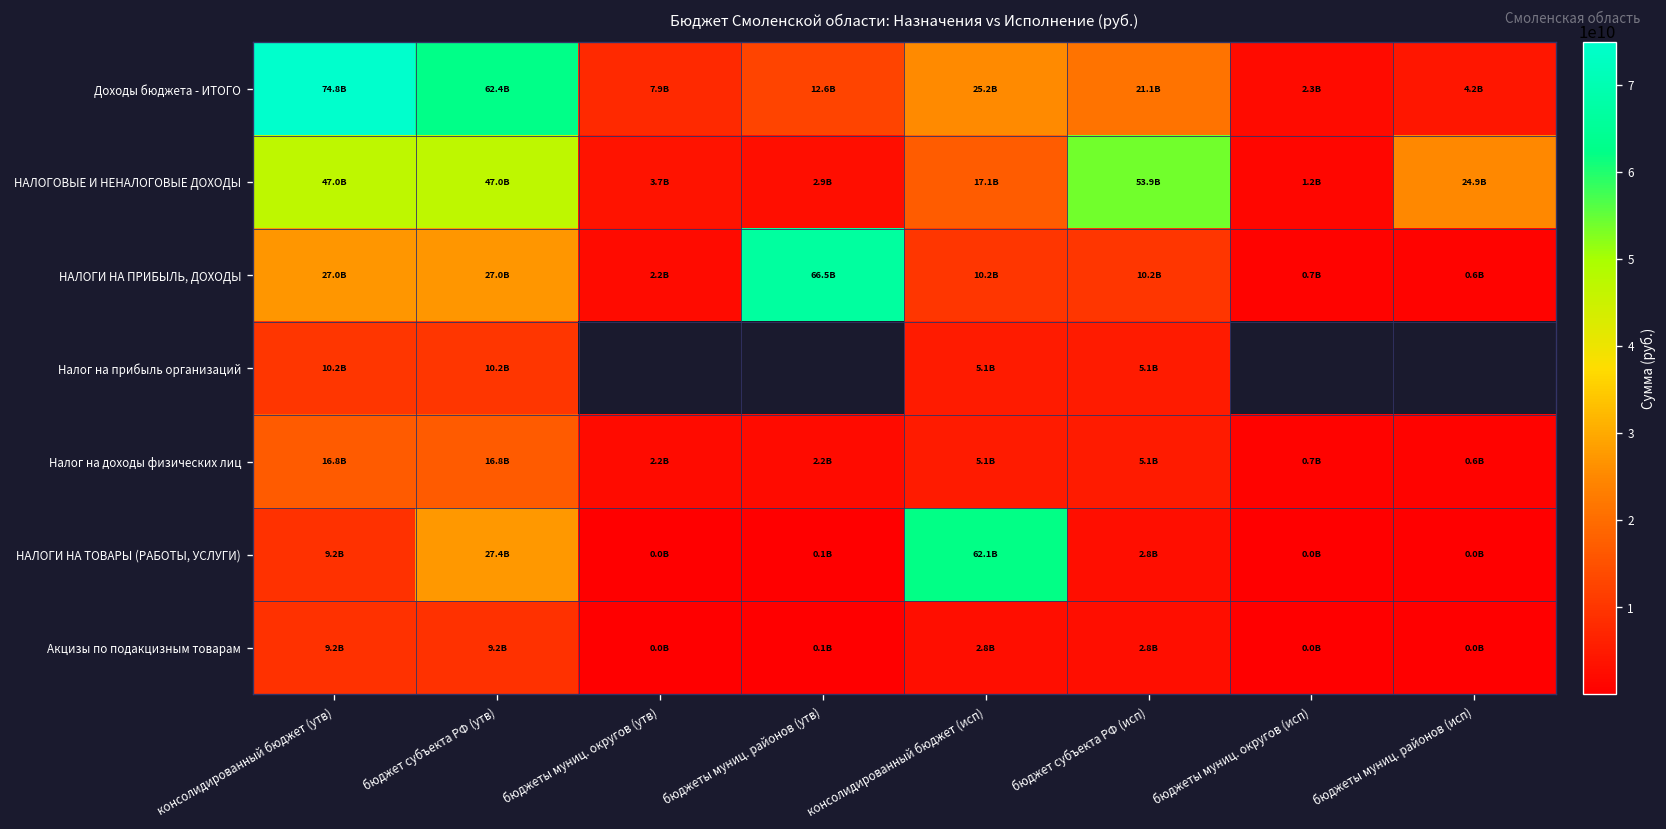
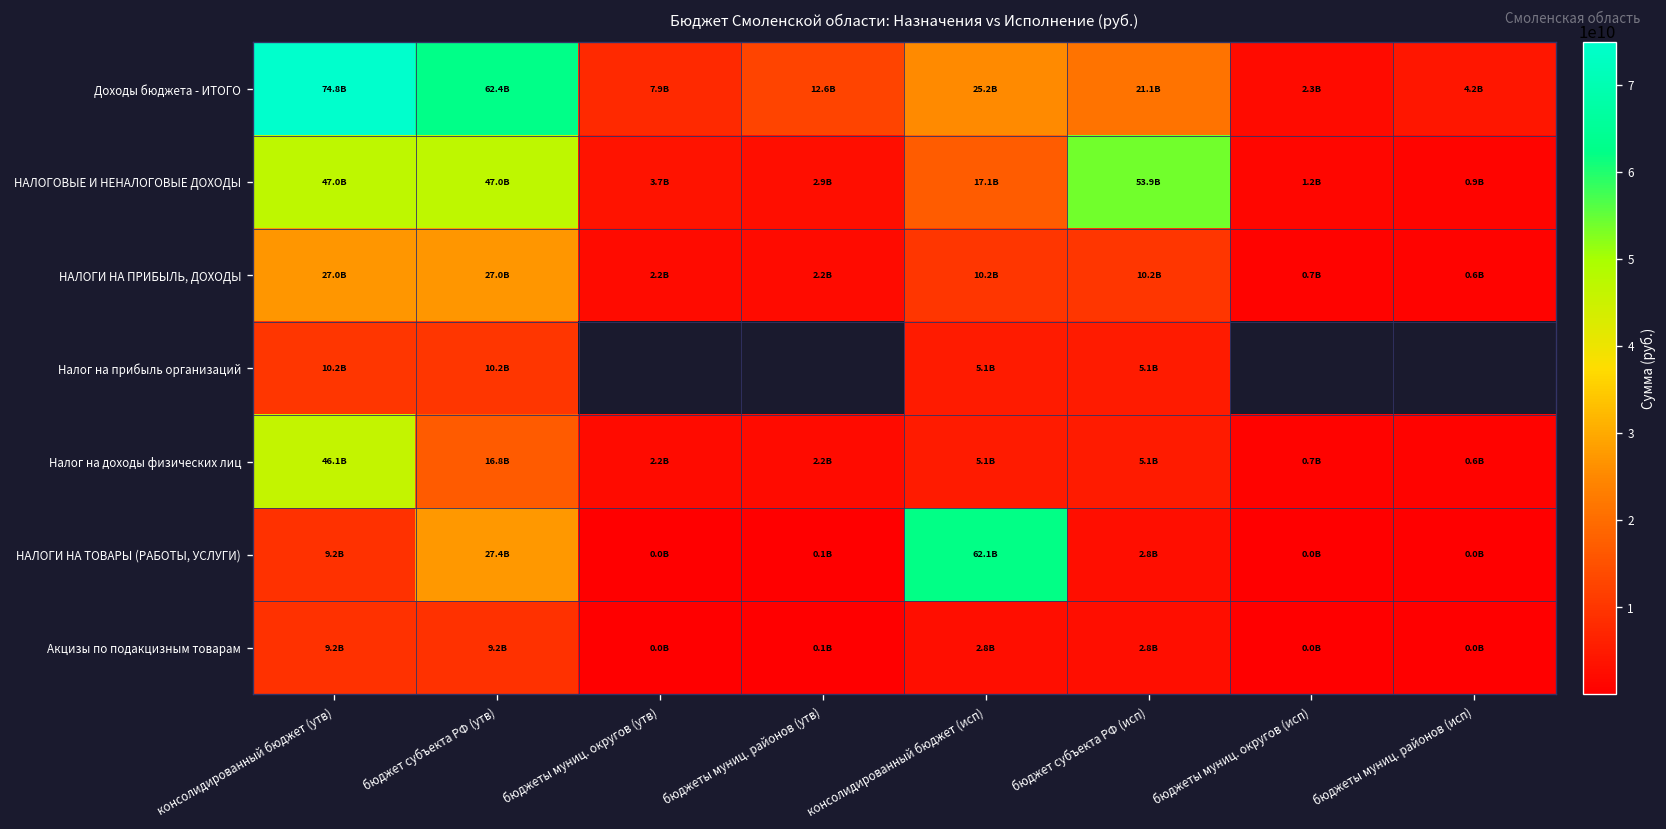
НАЛОГОВЫЕ И НЕНАЛОГОВЫЕ ДОХОДЫ, бюджеты муниц. районов (исп): 24.9B -> 0.9B
НАЛОГИ НА ПРИБЫЛЬ, ДОХОДЫ, бюджеты муниц. районов (утв): 66.5B -> 2.2B
Налог на доходы физических лиц, консолидированный бюджет (утв): 16.8B -> 46.1B
